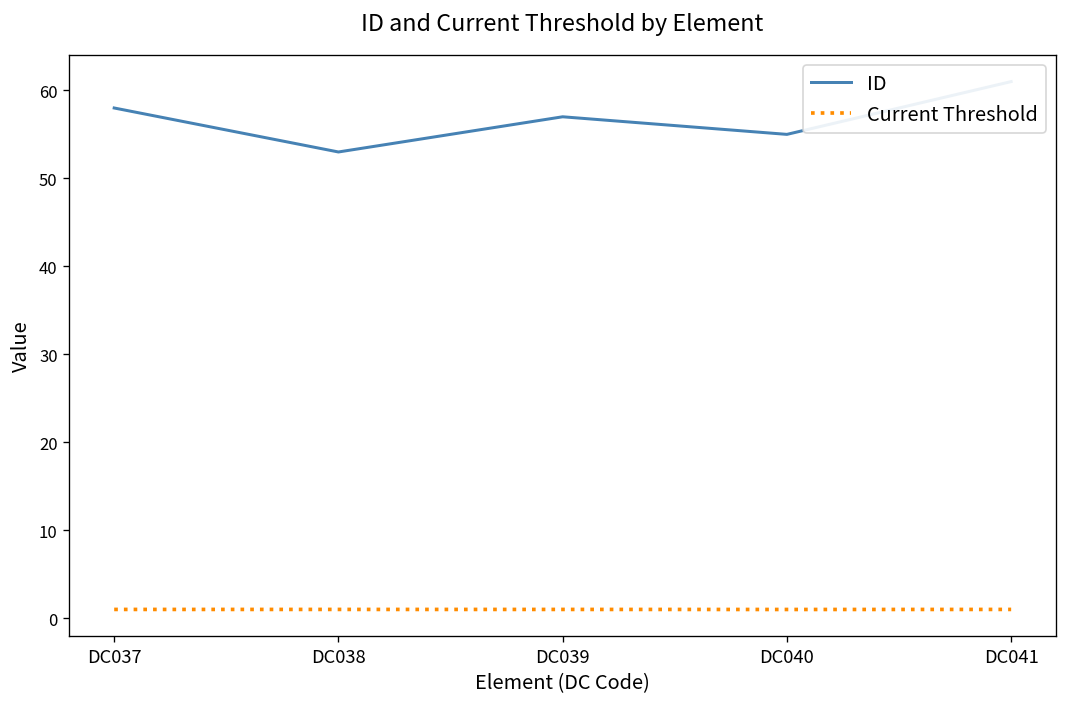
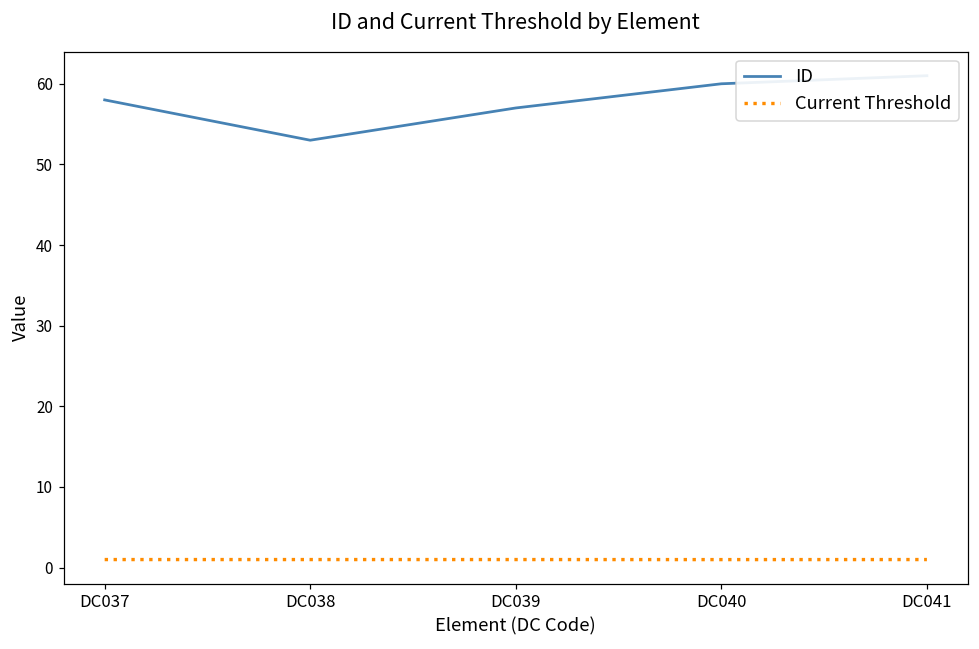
ID, DC040: 55 -> 60
